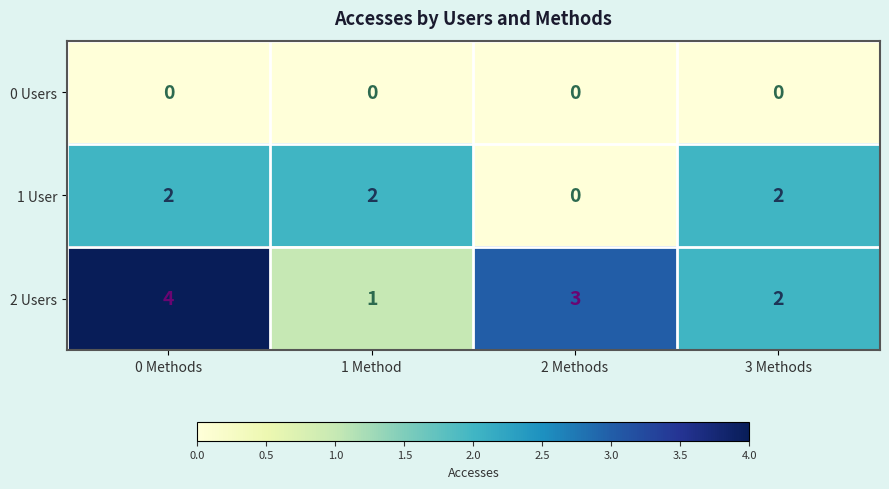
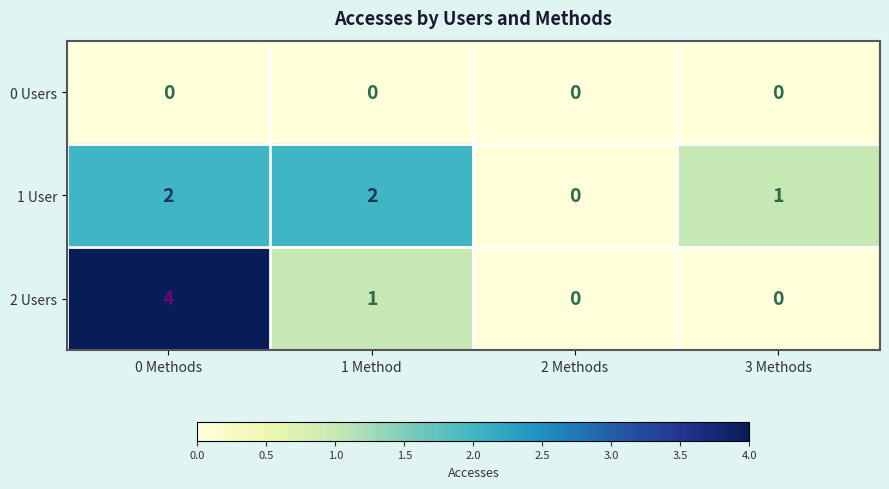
1 User, 3 Methods: 2 -> 1
2 Users, 2 Methods: 3 -> 0
2 Users, 3 Methods: 2 -> 0
